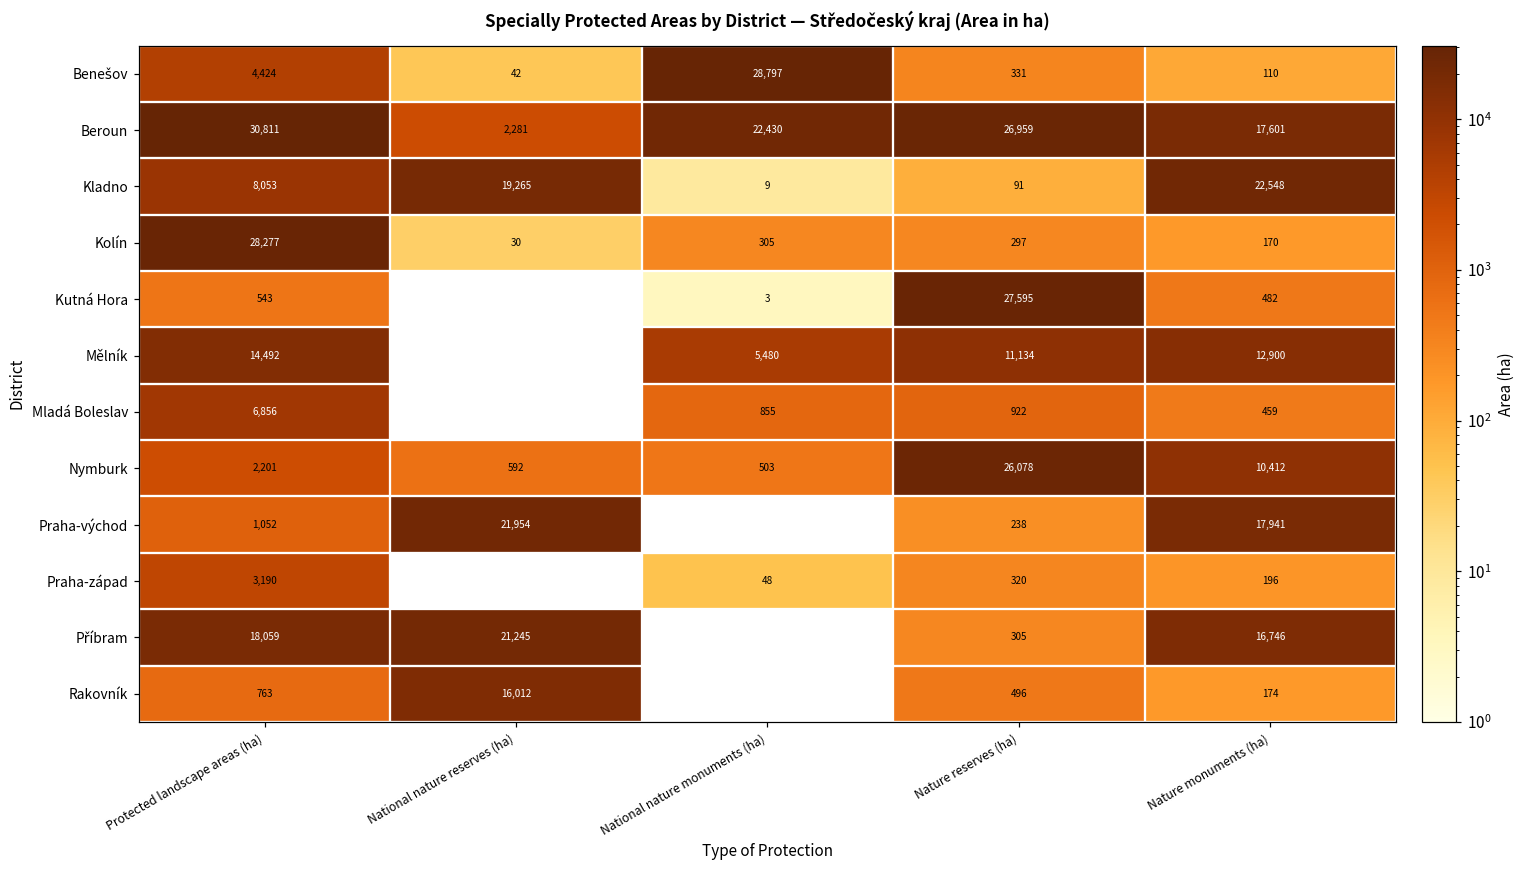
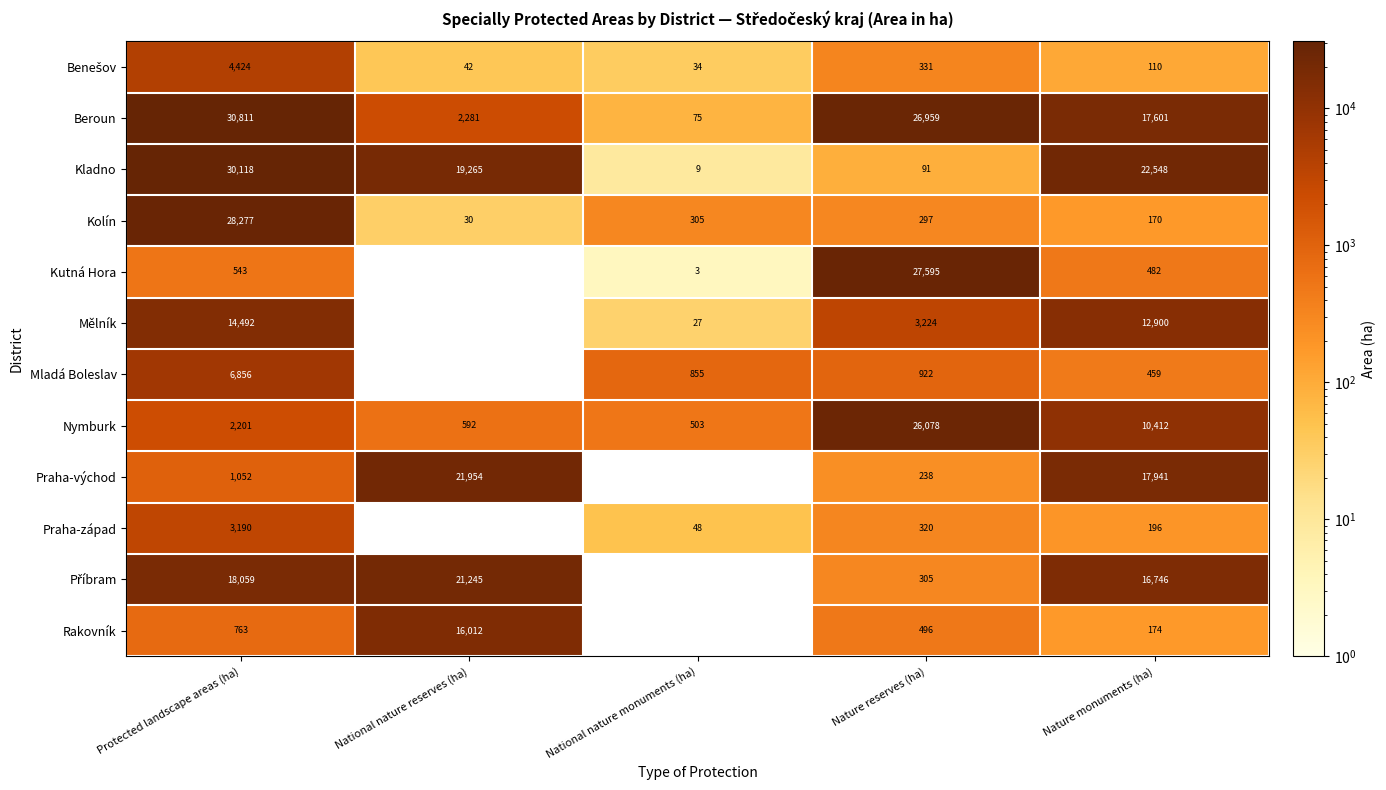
Benešov, National nature monuments (ha): 28,797 -> 34
Beroun, National nature monuments (ha): 22,430 -> 75
Kladno, Protected landscape areas (ha): 8,053 -> 30,118
Mělník, National nature monuments (ha): 5,480 -> 27
Mělník, Nature reserves (ha): 11,134 -> 3,224
